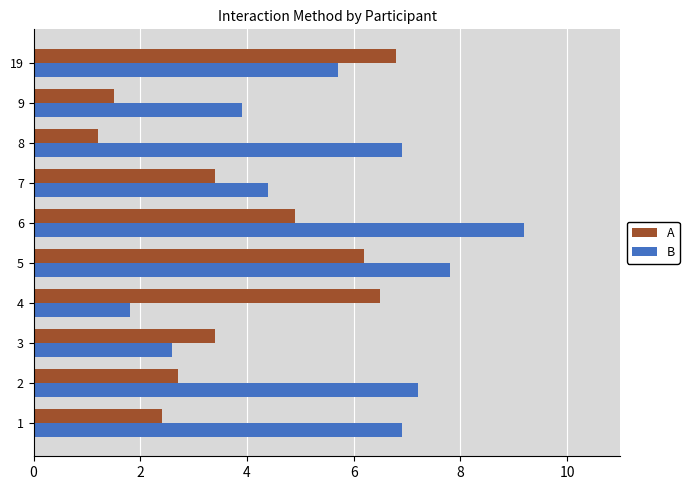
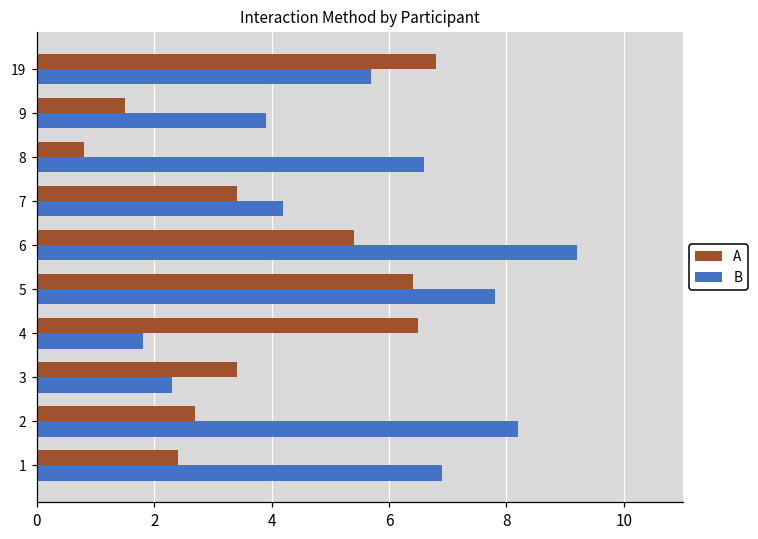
A, 8: 1.2 -> 0.8
B, 8: 6.9 -> 6.6
B, 7: 4.4 -> 4.2
A, 6: 4.9 -> 5.4
A, 5: 6.2 -> 6.4
B, 3: 2.6 -> 2.3
B, 2: 7.2 -> 8.2
